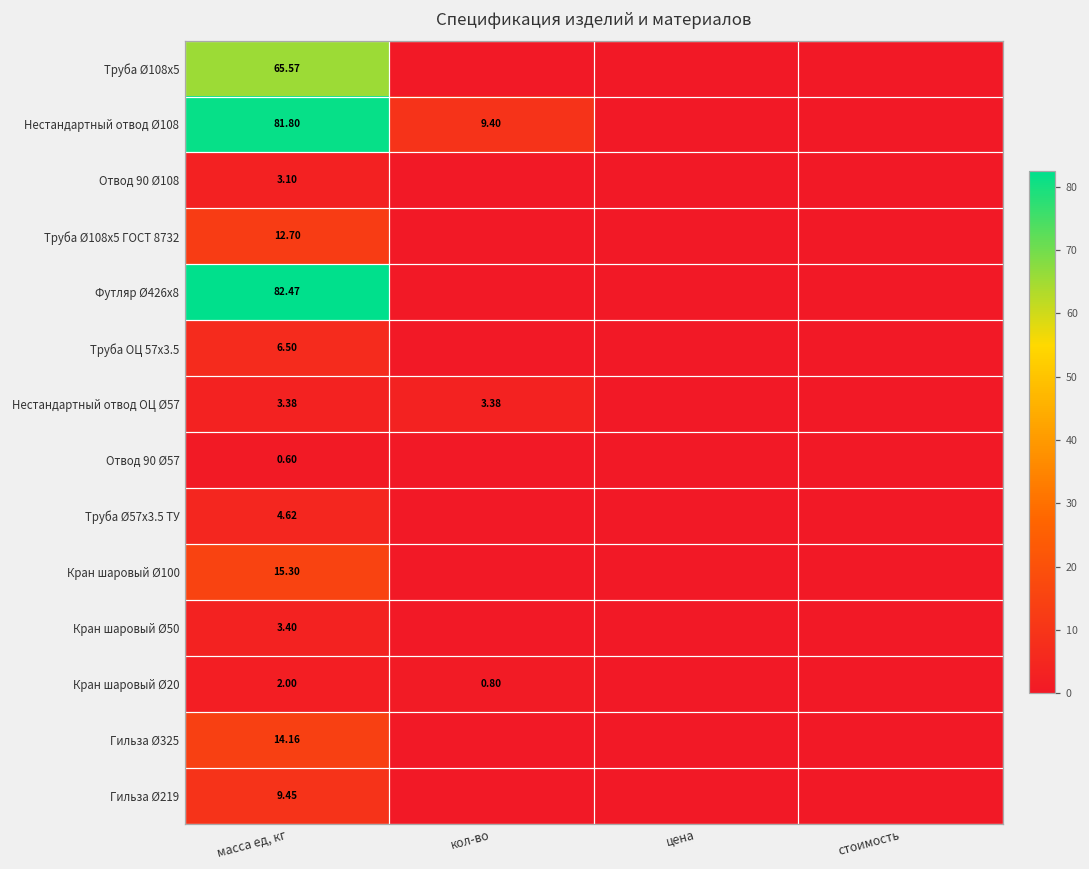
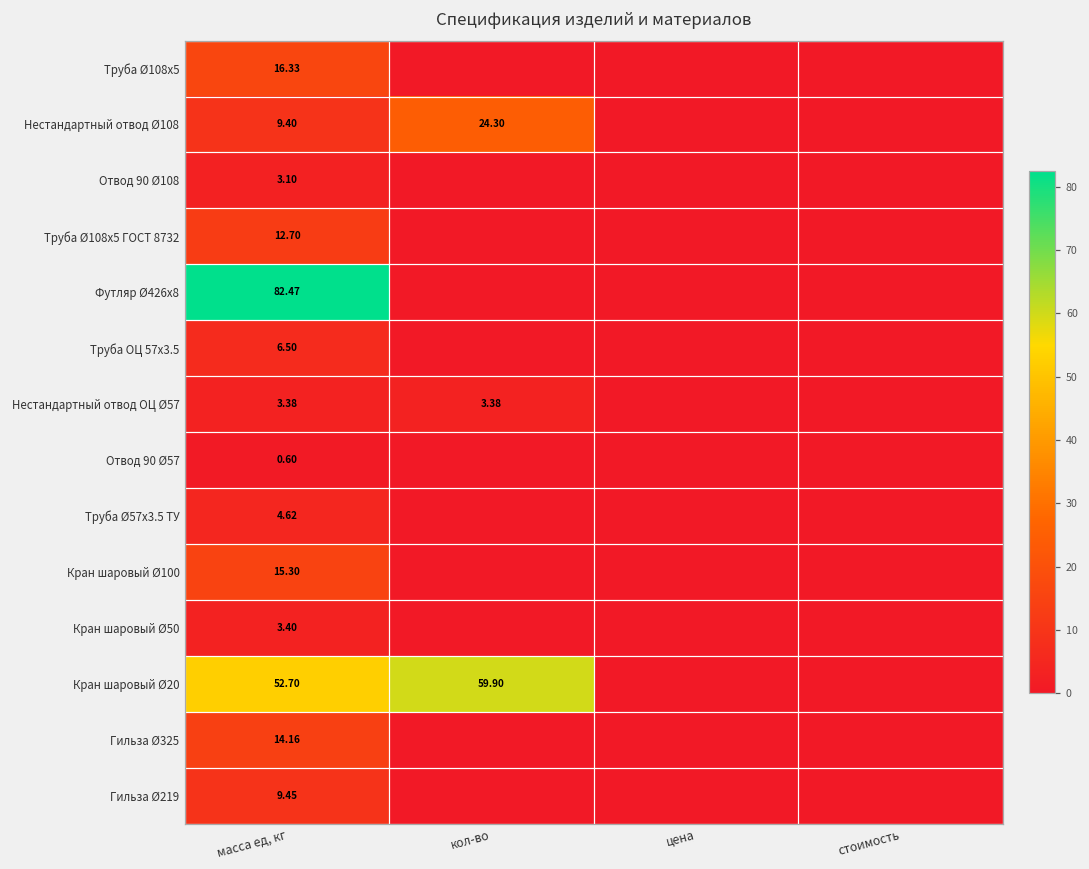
Труба Ø108х5, масса ед, кг: 65.57 -> 16.33
Нестандартный отвод Ø108, масса ед, кг: 81.80 -> 9.40
Нестандартный отвод Ø108, кол-во: 9.40 -> 24.30
Кран шаровый Ø20, масса ед, кг: 2.00 -> 52.70
Кран шаровый Ø20, кол-во: 0.80 -> 59.90
